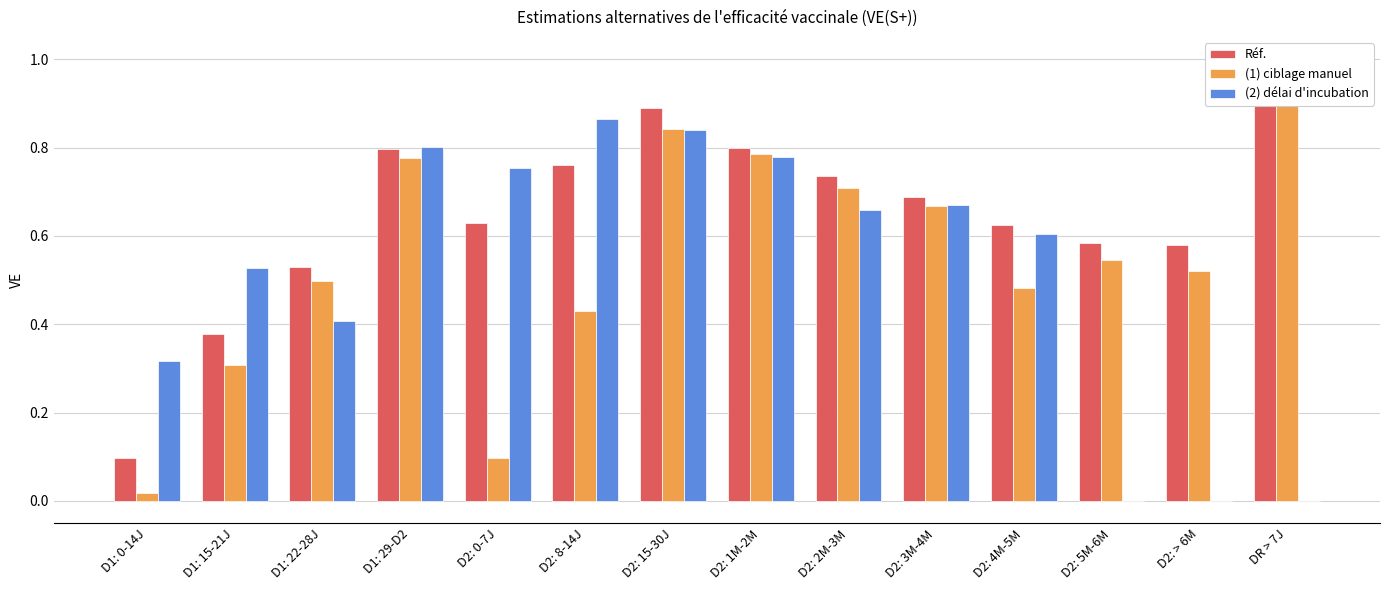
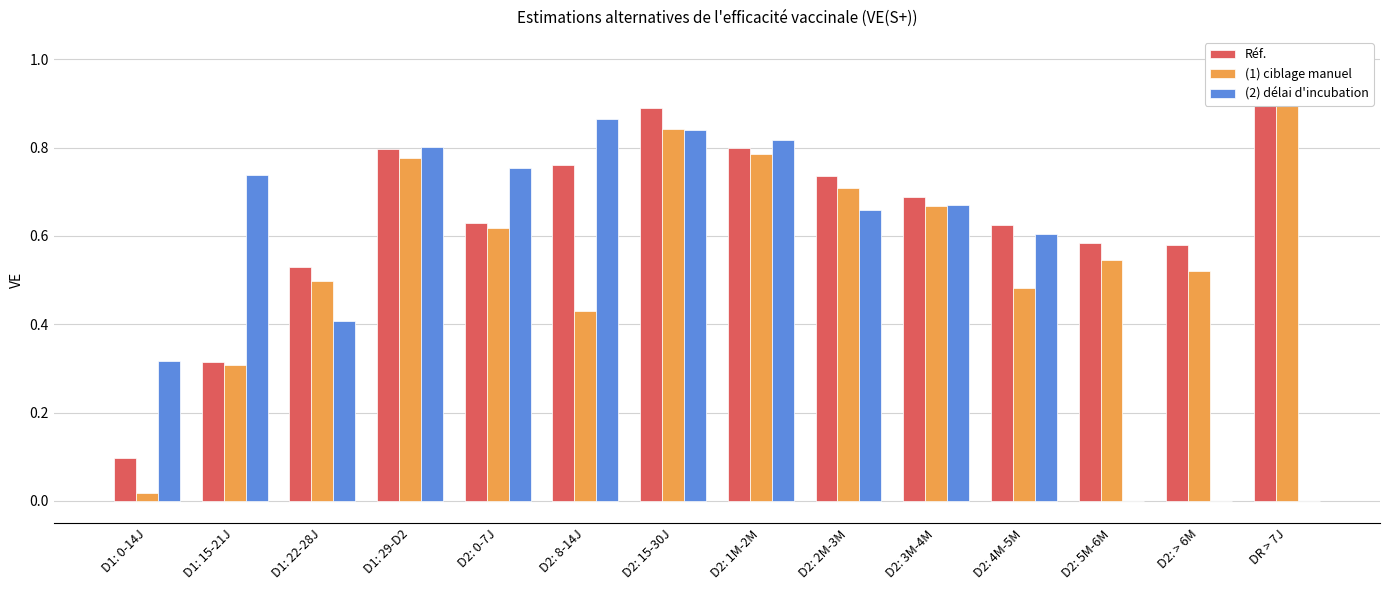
Réf., D1: 15-21J: 0.38 -> 0.31
(2) délai d'incubation, D1: 15-21J: 0.53 -> 0.74
(1) ciblage manuel, D2: 0-7J: 0.10 -> 0.62
(2) délai d'incubation, D2: 1M-2M: 0.78 -> 0.82
